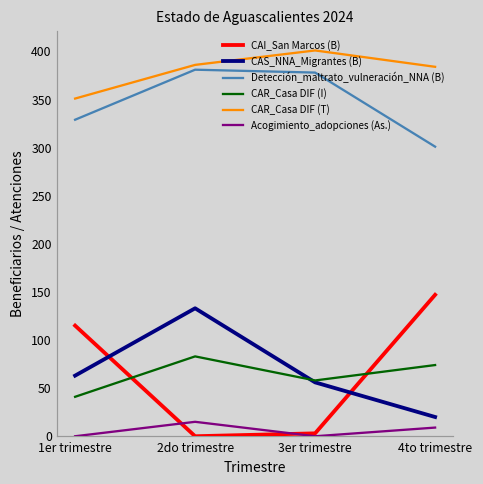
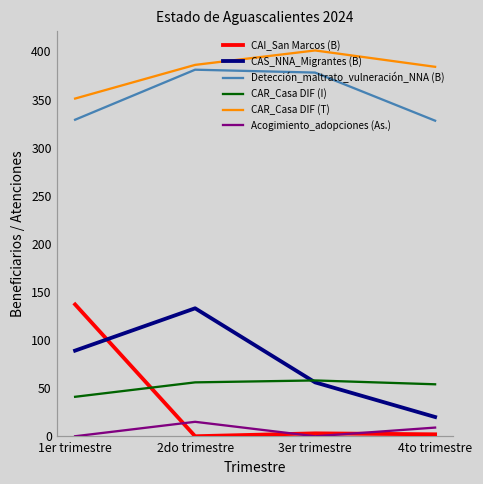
CAI_San Marcos (B), 1er trimestre: 120 -> 140
CAS_NNA_Migrantes (B), 1er trimestre: 60 -> 90
CAR_Casa DIF (I), 2do trimestre: 80 -> 60
CAI_San Marcos (B), 4to trimestre: 150 -> 0
Detección_maltrato_vulneración_NNA (B), 4to trimestre: 300 -> 330
CAR_Casa DIF (I), 4to trimestre: 70 -> 50
